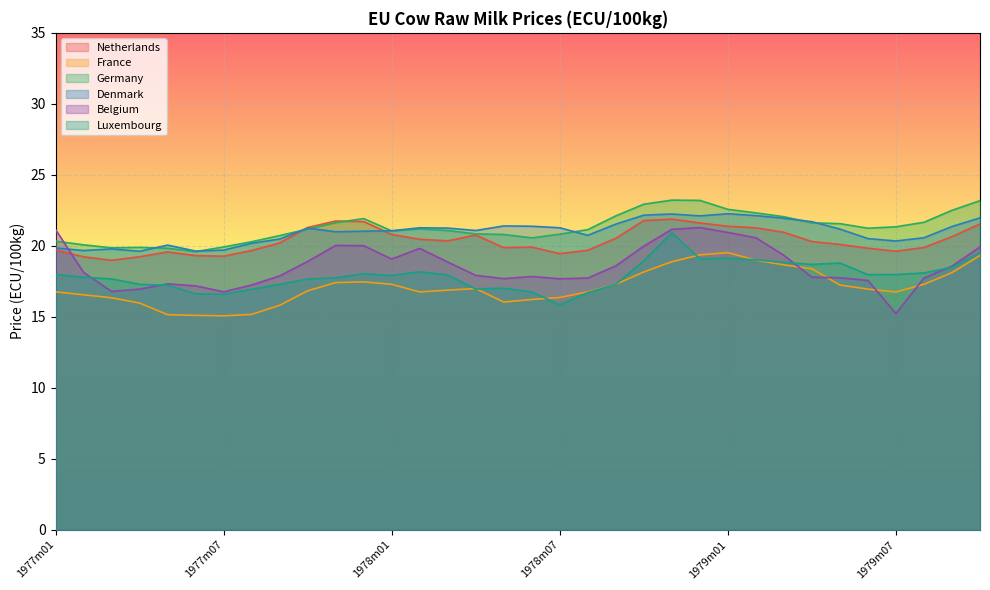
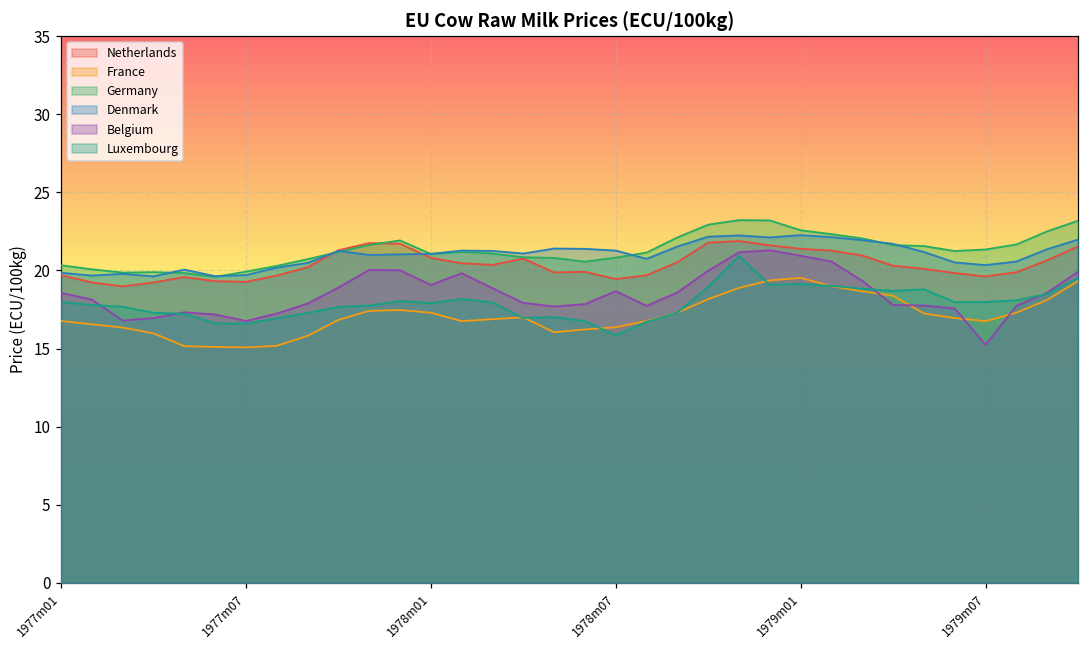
Belgium, 1977m01: 21.2 -> 18.6
Belgium, 1978m07: 17.7 -> 18.7
